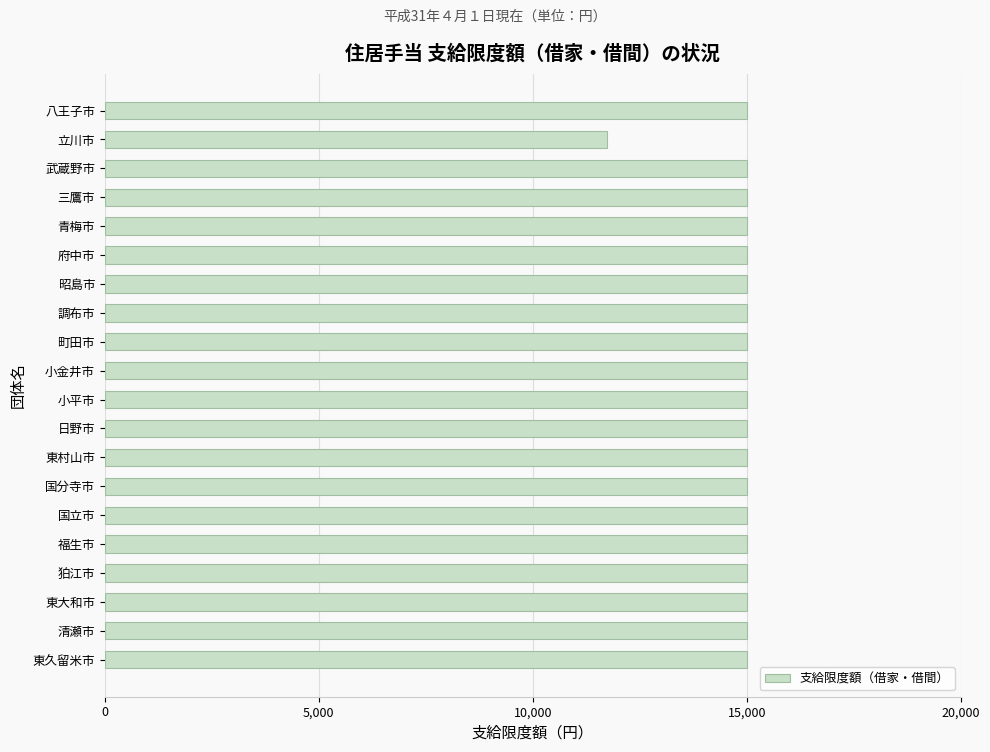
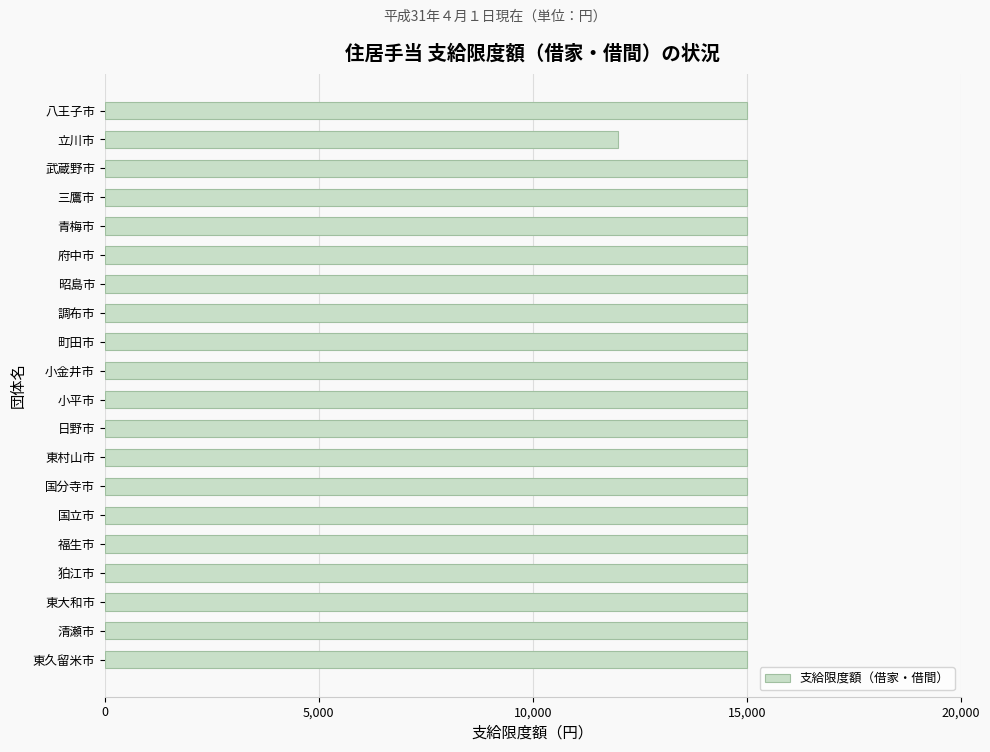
立川市: 11,700 -> 12,000
